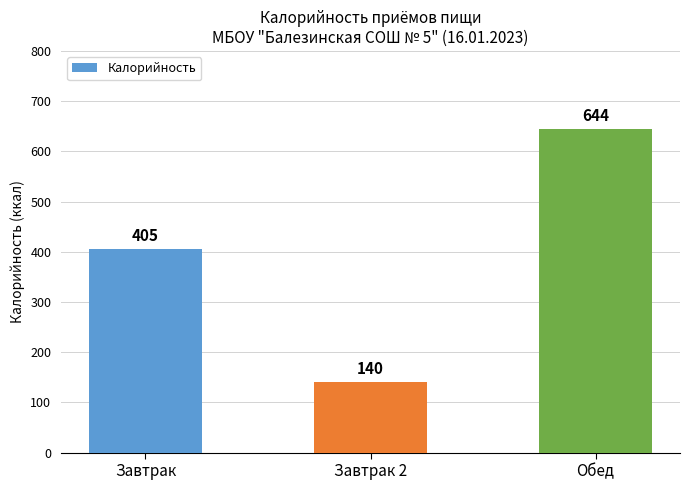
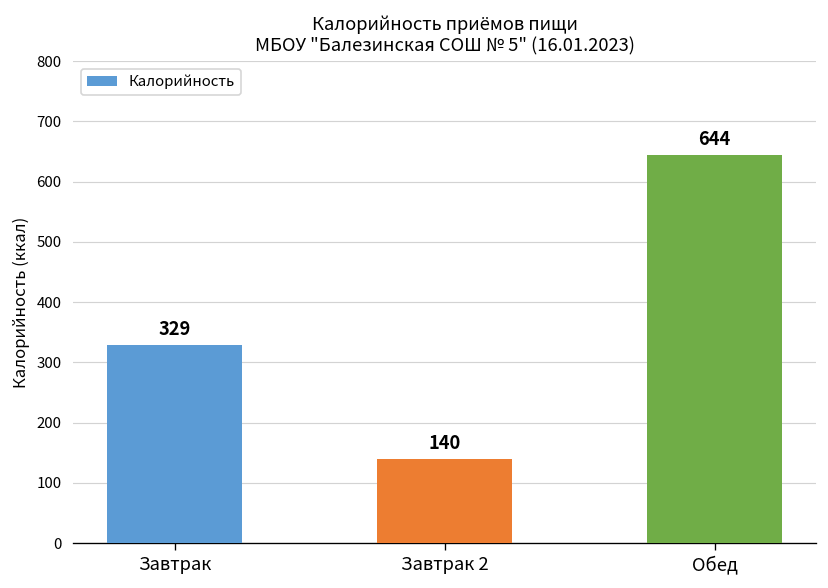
Завтрак: 405 -> 329
